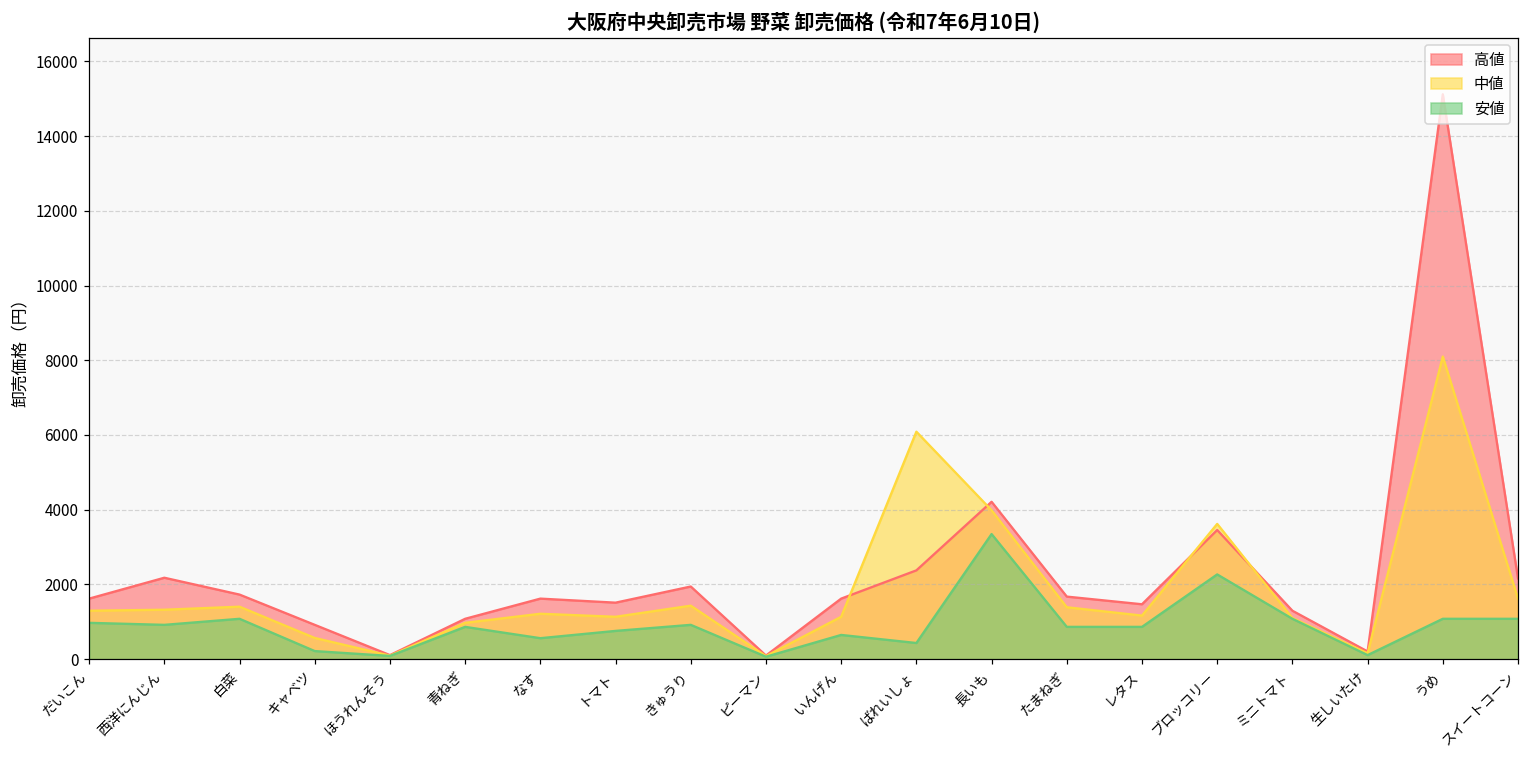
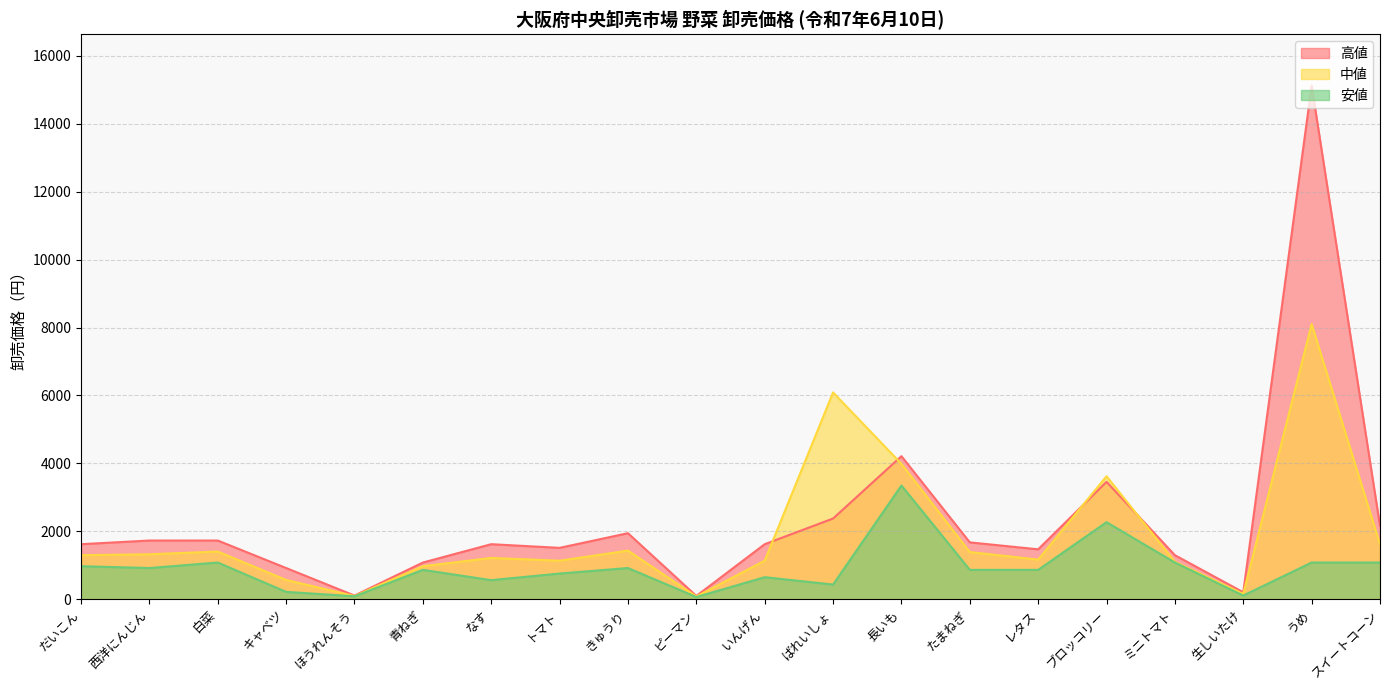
高値, 西洋にんじん: 2200 -> 1700
